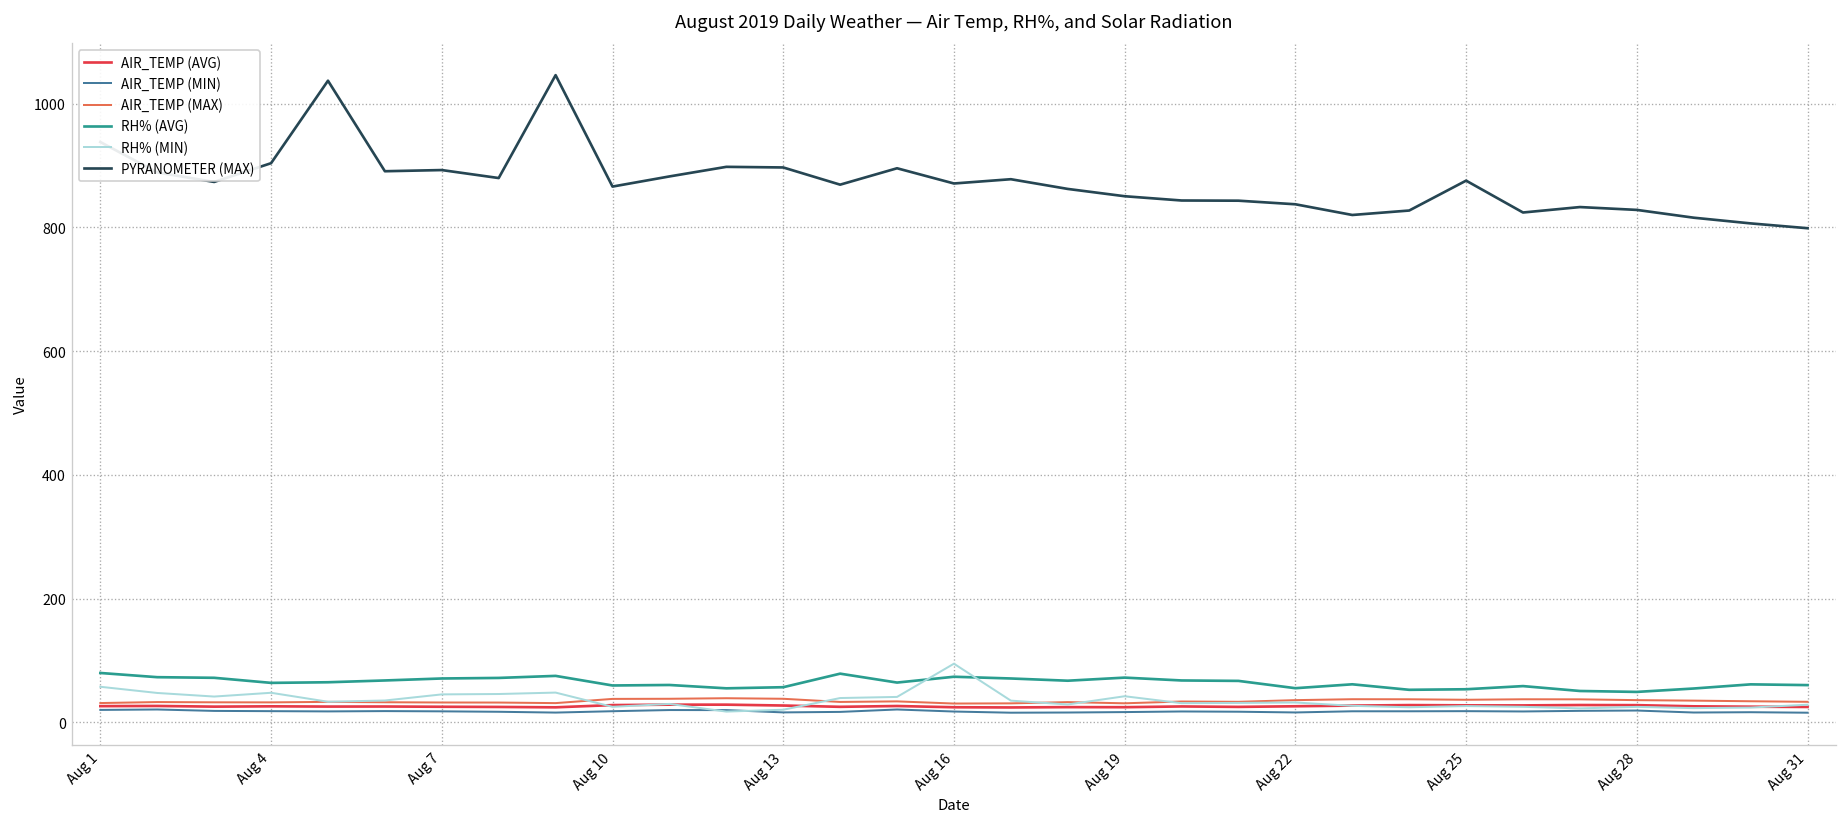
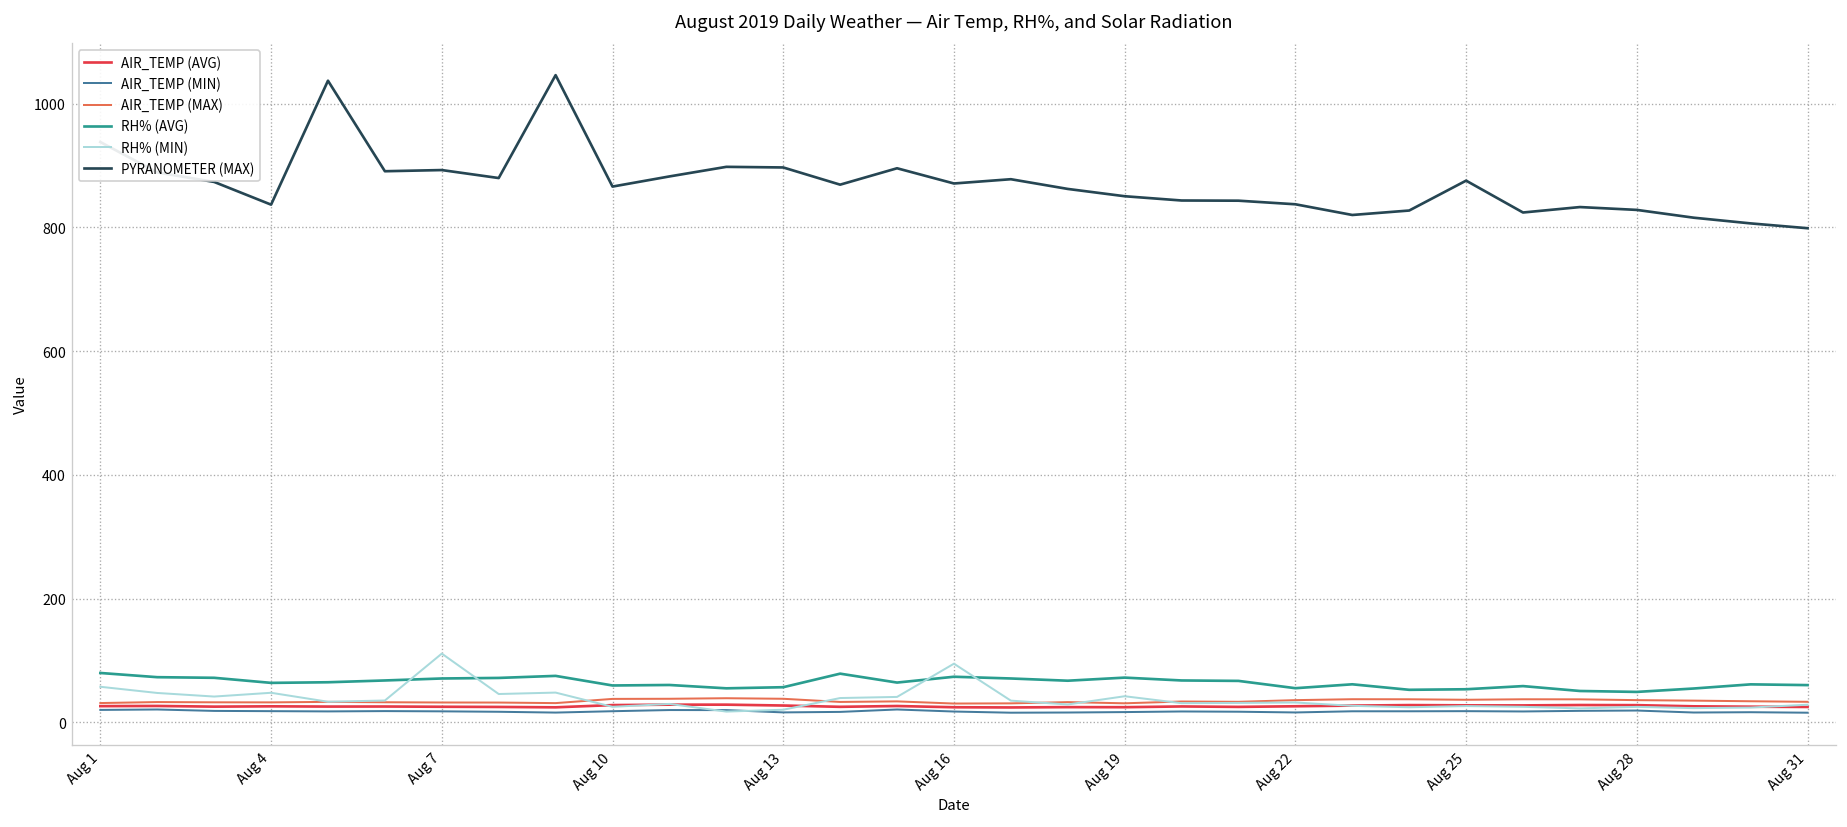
PYRANOMETER (MAX), Aug 4: 900 -> 840
RH% (MIN), Aug 7: 50 -> 110
